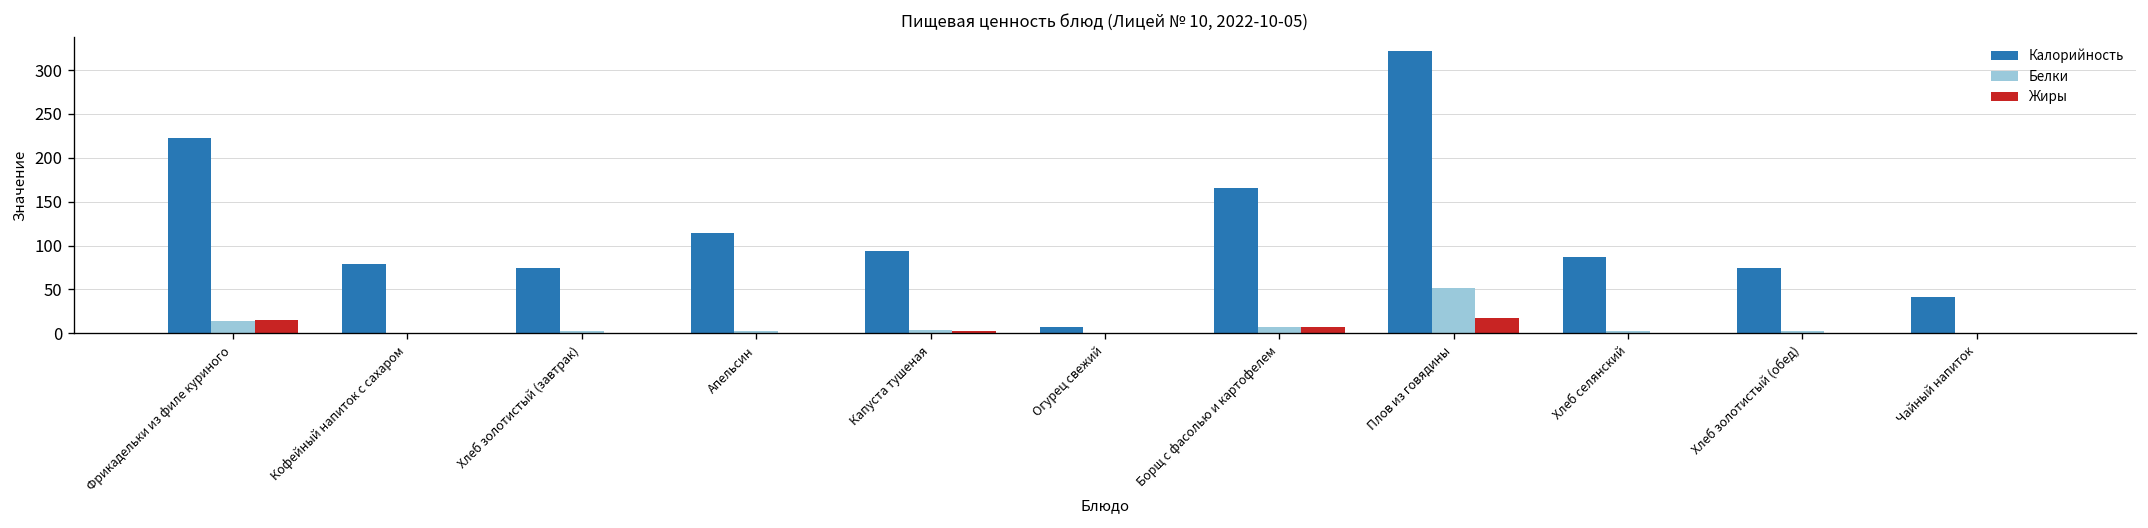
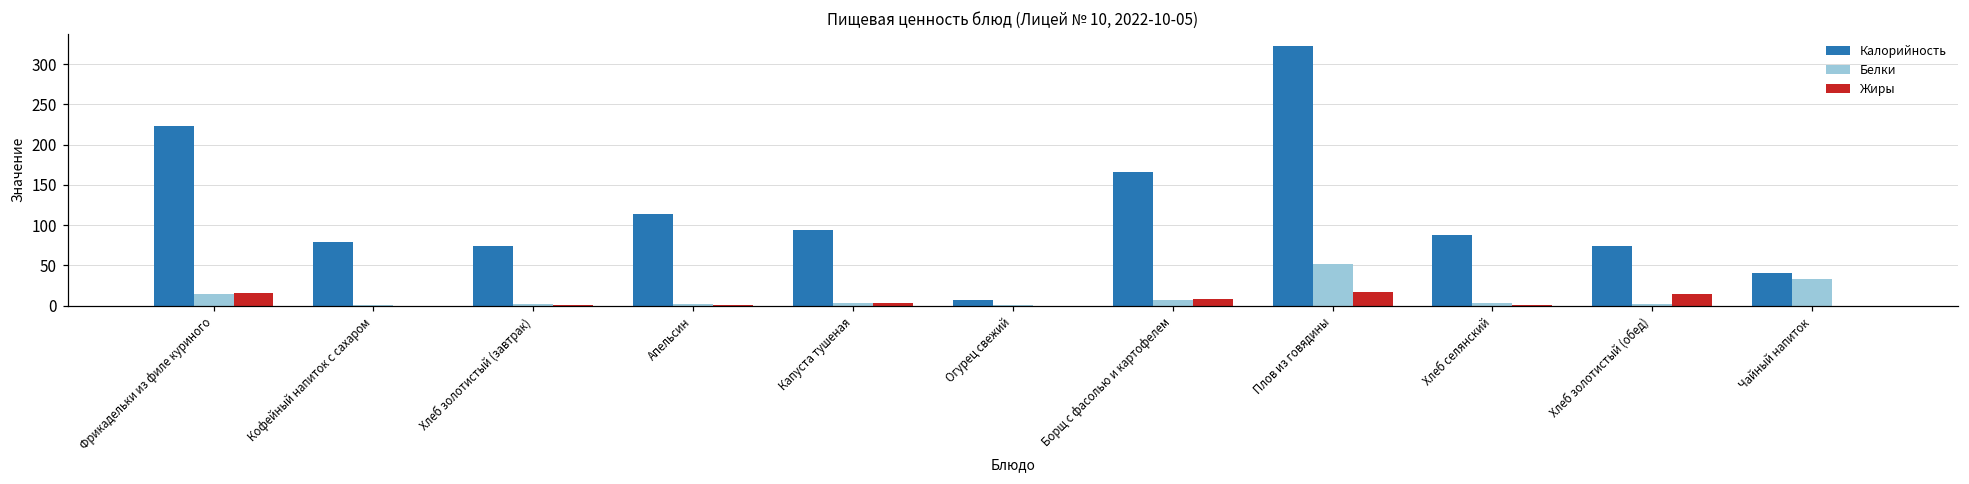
Жиры, Хлеб золотистый (обед): 0 -> 10
Белки, Чайный напиток: 0 -> 30
